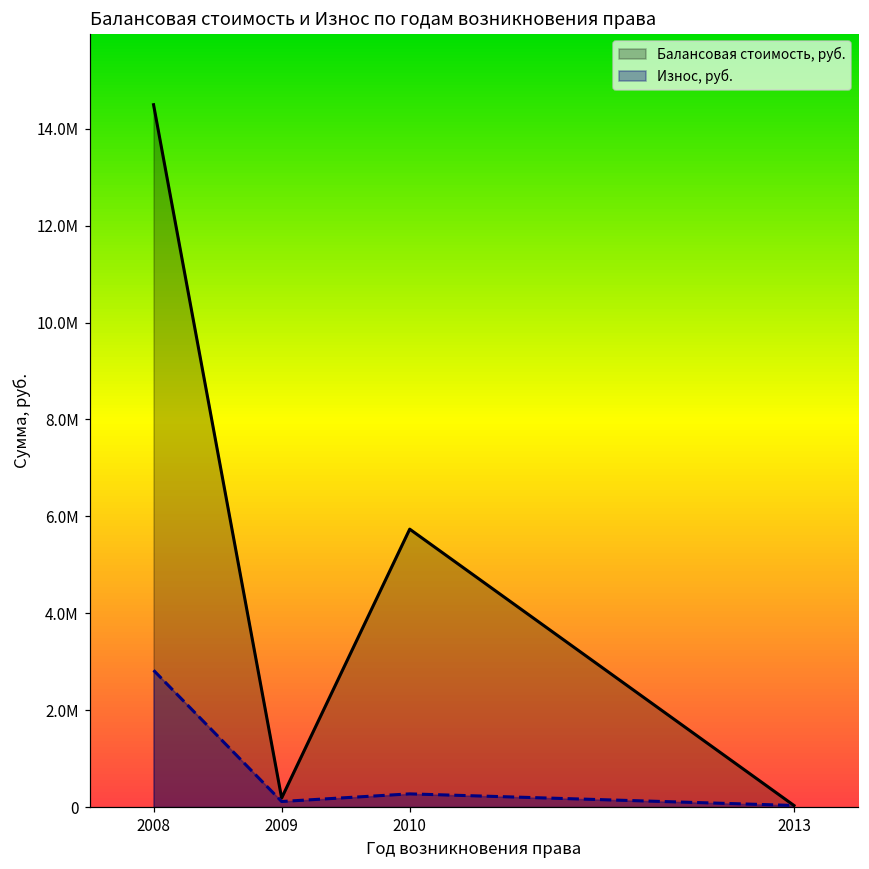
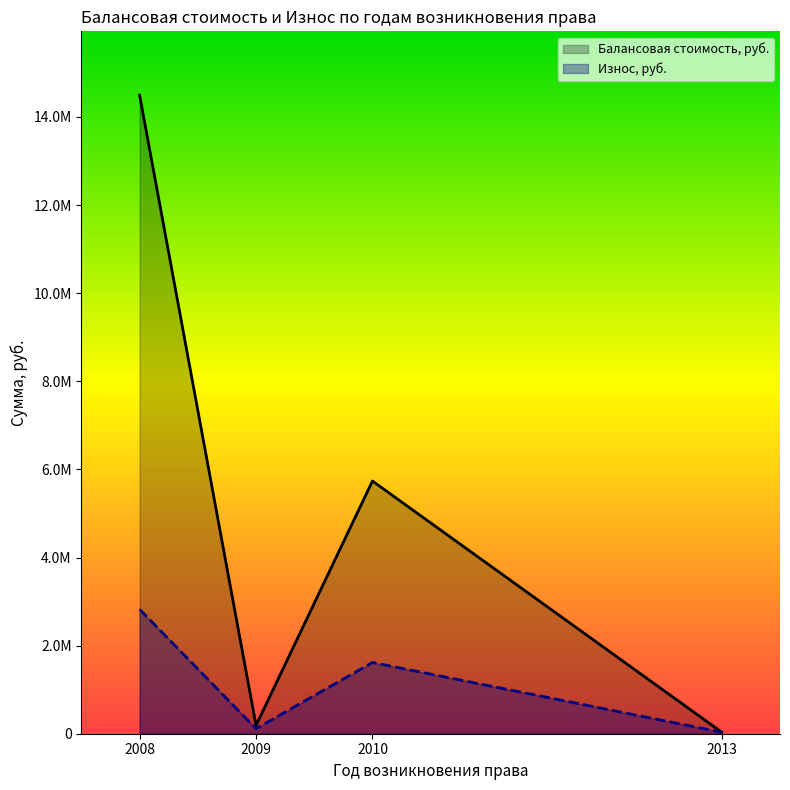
Износ, руб., 2010: 300000 -> 1600000
